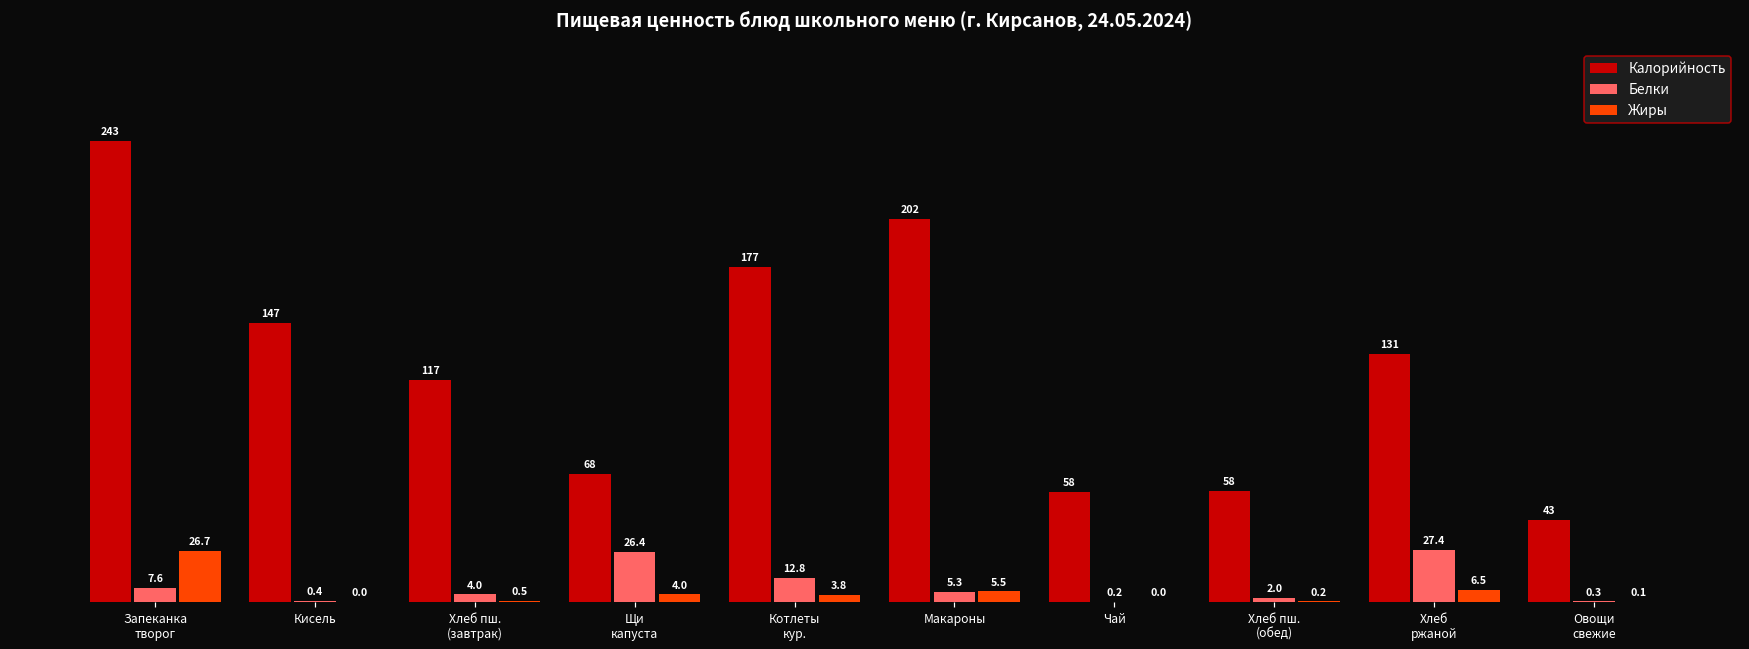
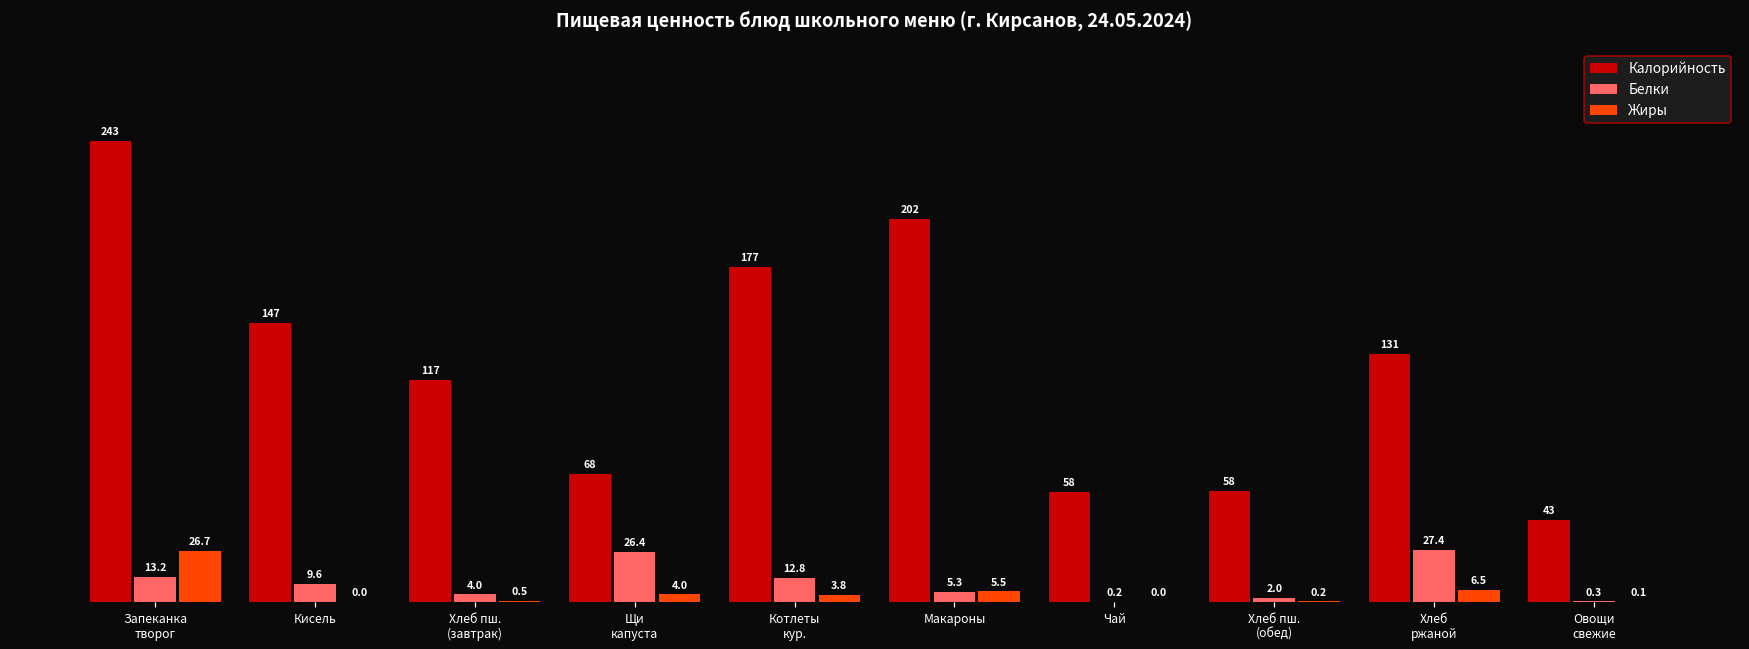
Белки, Запеканка творог: 7.6 -> 13.2
Белки, Кисель: 0.4 -> 9.6
